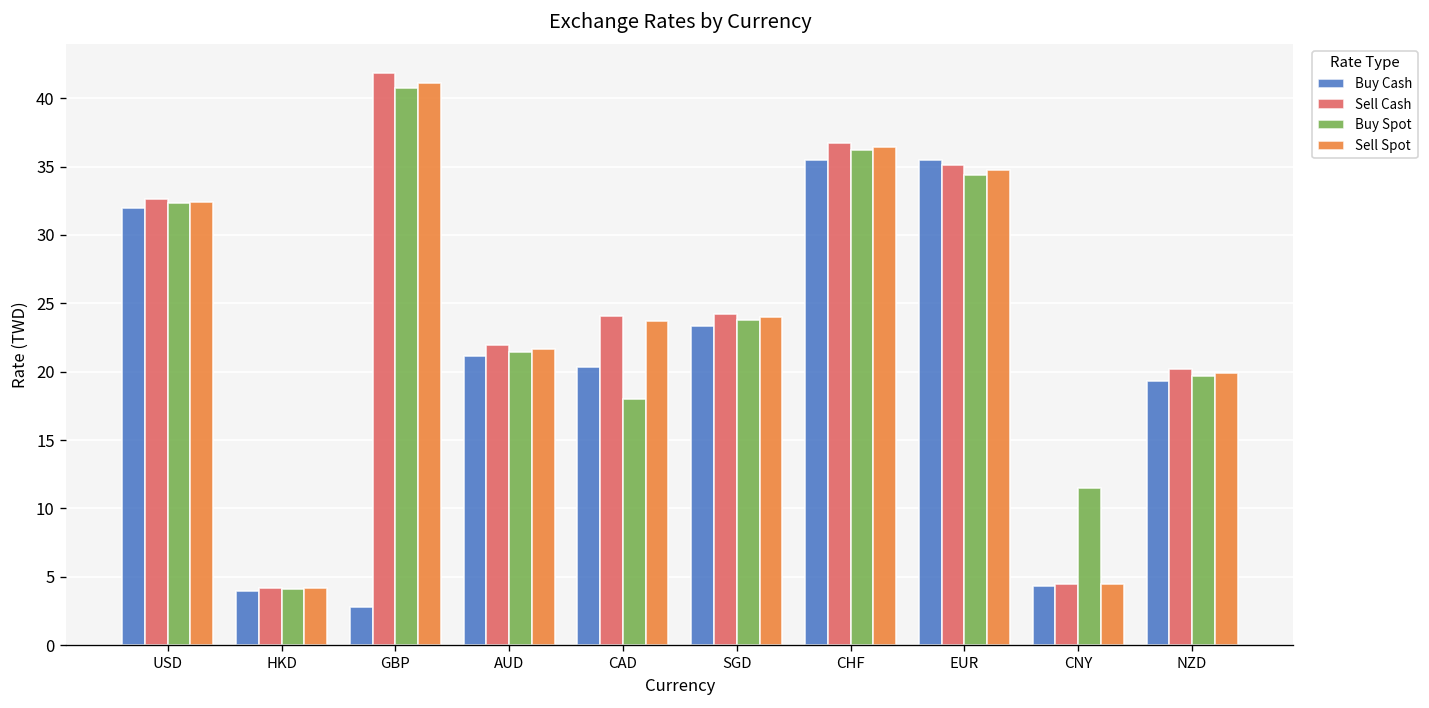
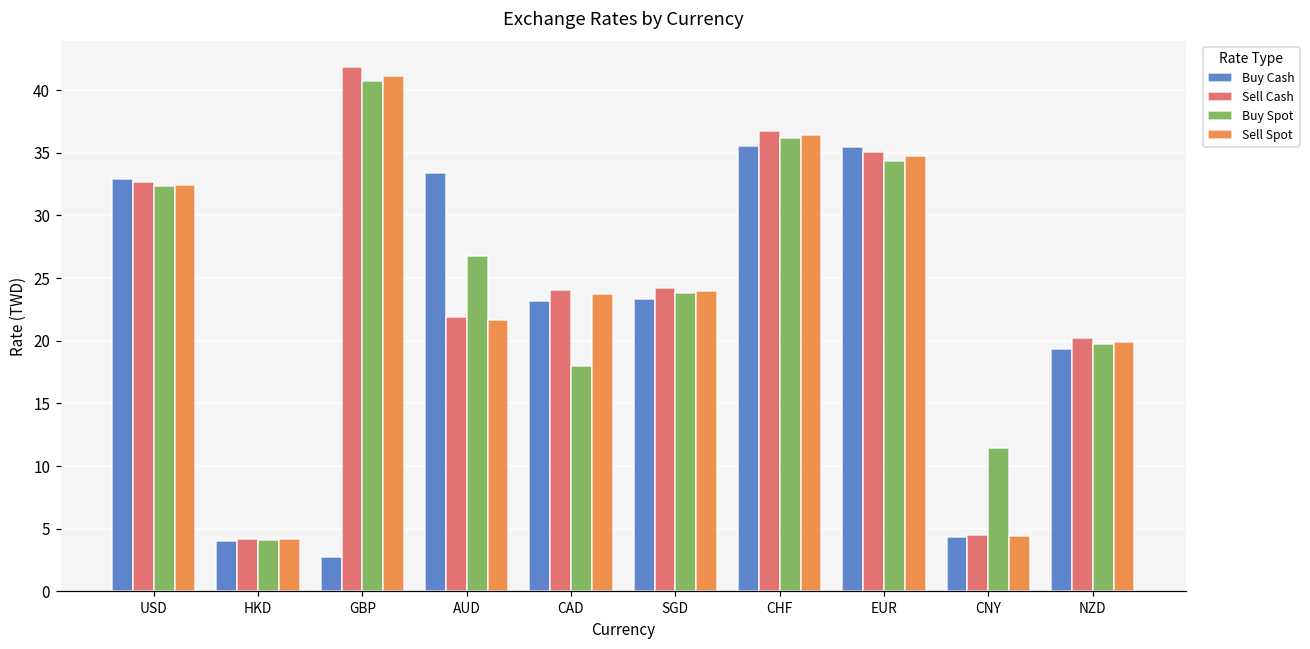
Buy Cash, USD: 32.0 -> 32.9
Buy Cash, AUD: 21.1 -> 33.4
Buy Spot, AUD: 21.4 -> 26.7
Buy Cash, CAD: 20.4 -> 23.1
